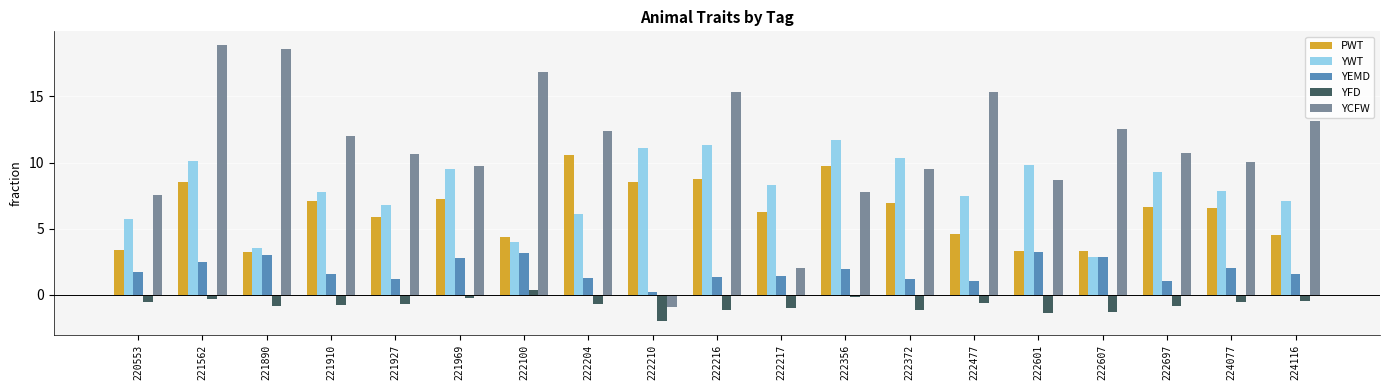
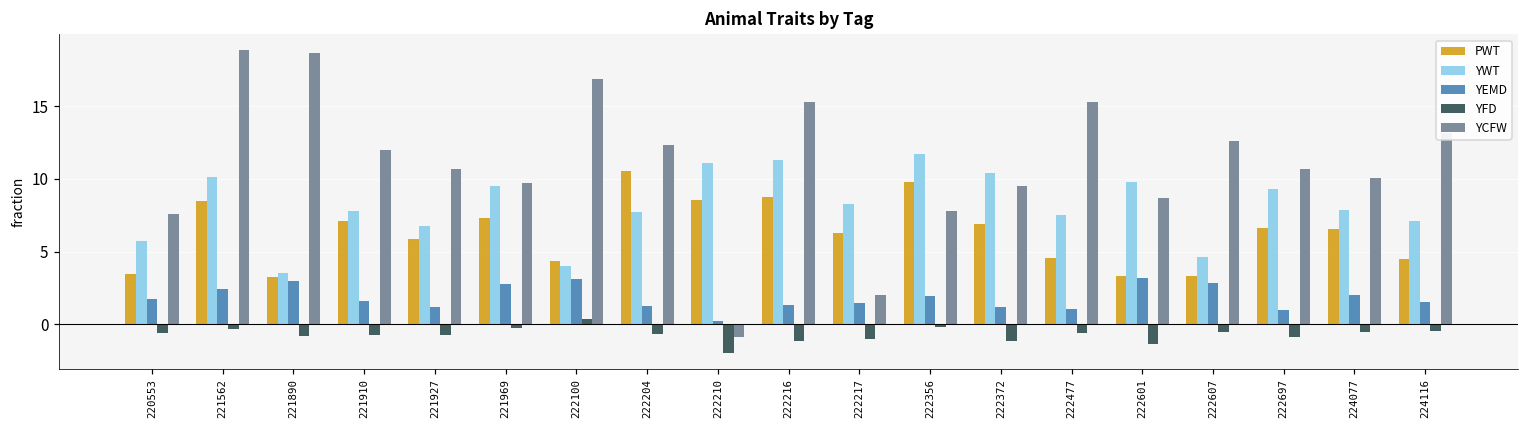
YWT, 222204: 6.1 -> 7.7
YWT, 222607: 2.9 -> 4.7
YFD, 222607: -1.3 -> -0.6
